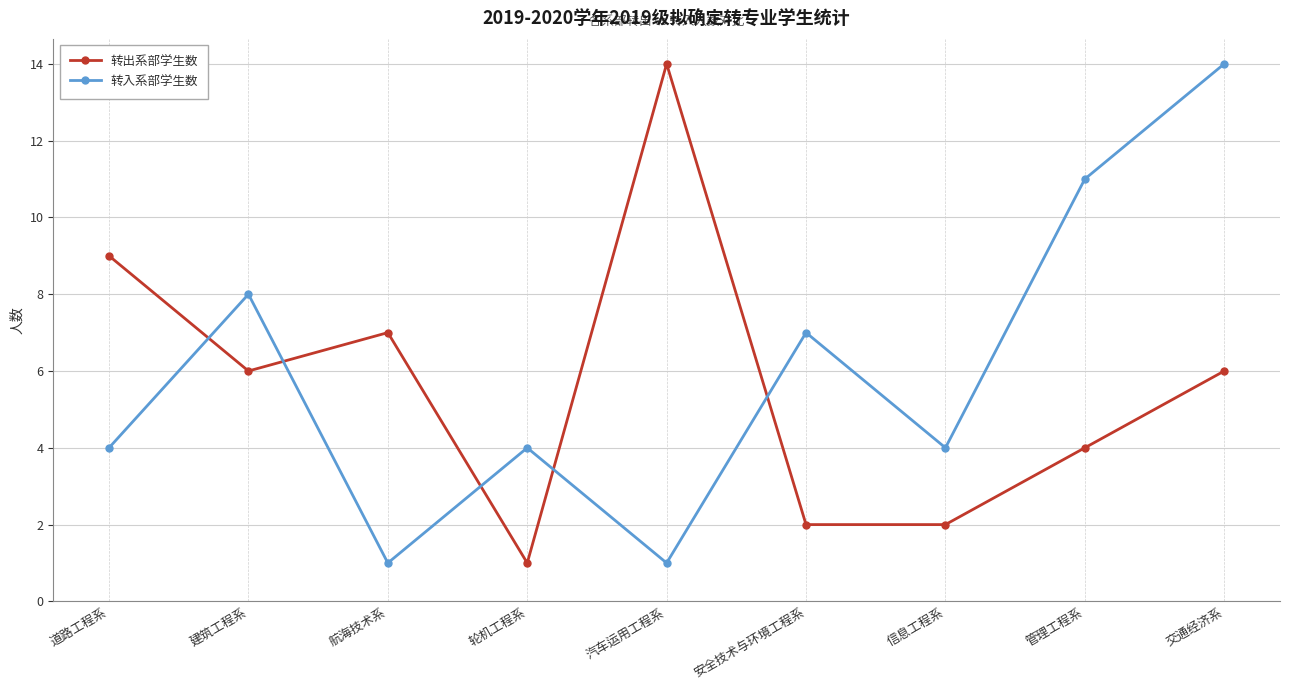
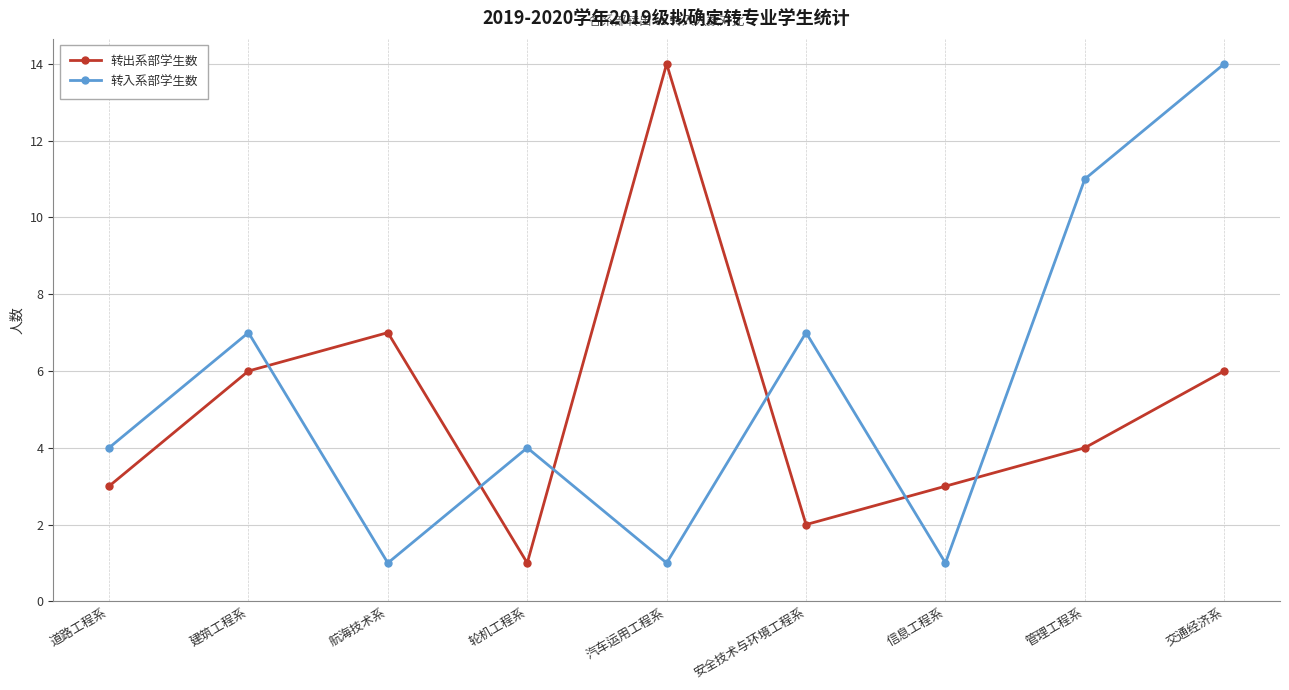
转出系部学生数, 道路工程系: 9 -> 3
转入系部学生数, 建筑工程系: 8 -> 7
转出系部学生数, 信息工程系: 2 -> 3
转入系部学生数, 信息工程系: 4 -> 1
